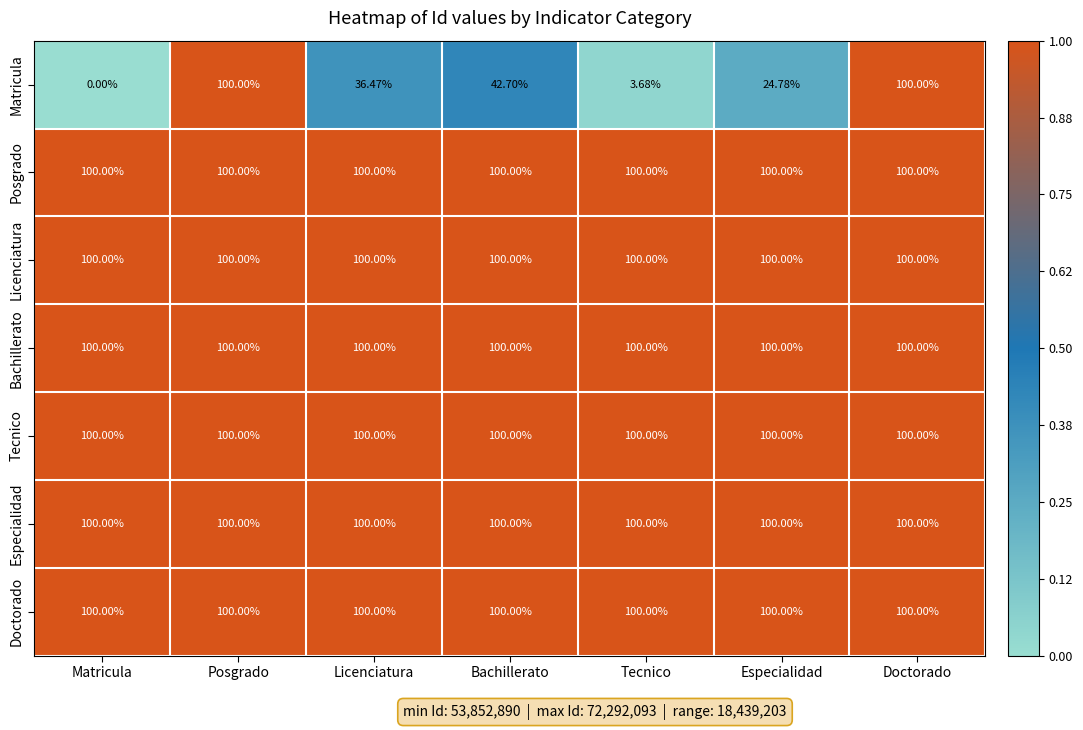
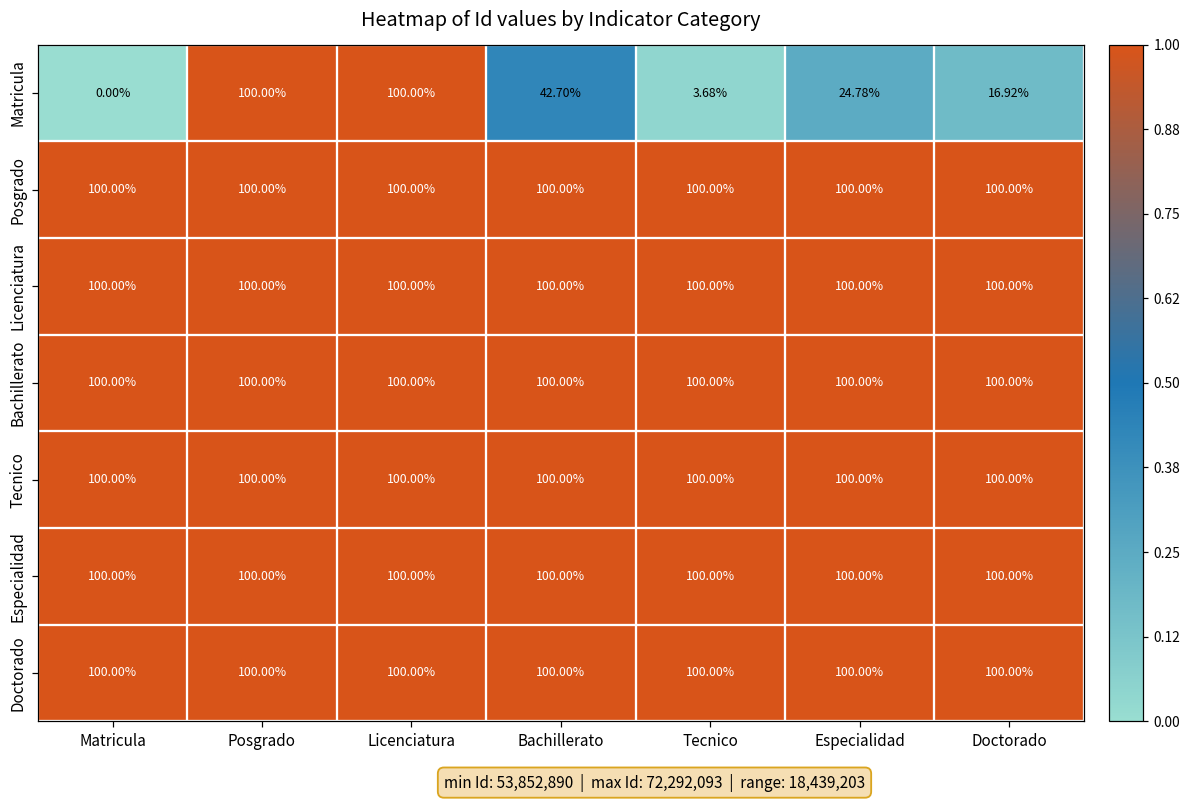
Matricula, Licenciatura: 36.47% -> 100.00%
Matricula, Doctorado: 100.00% -> 16.92%
